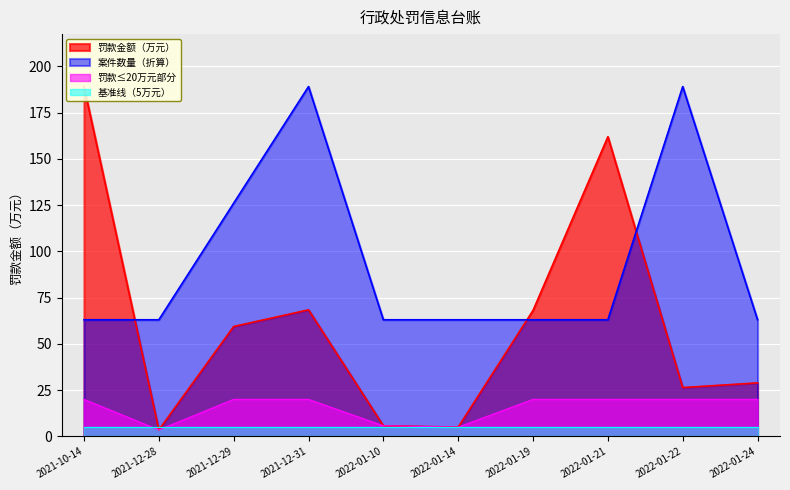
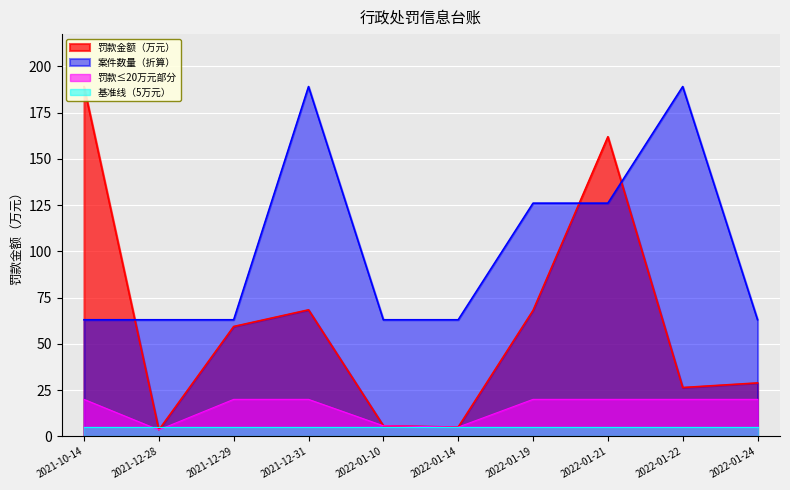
案件数量（折算）, 2021-12-29: 126 -> 63
案件数量（折算）, 2022-01-19: 63 -> 126
案件数量（折算）, 2022-01-21: 63 -> 126
